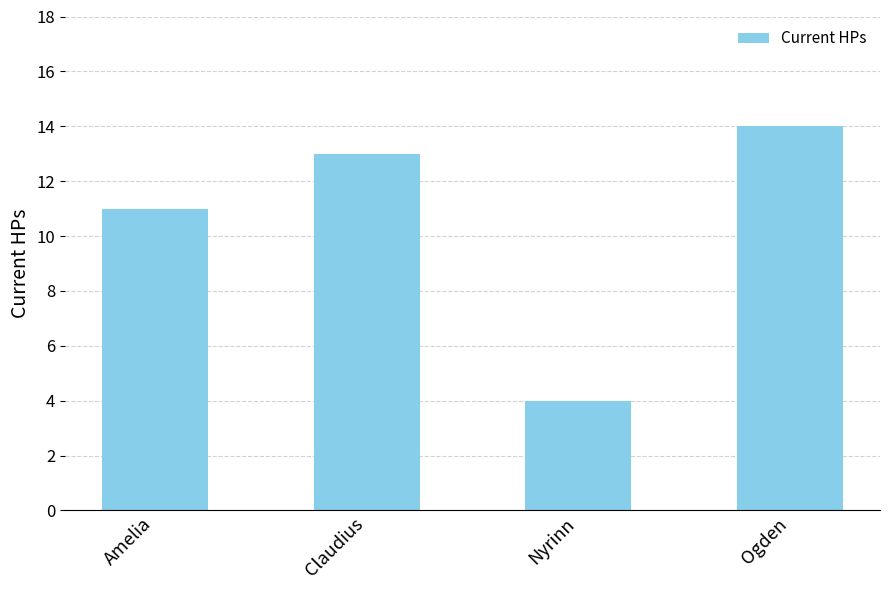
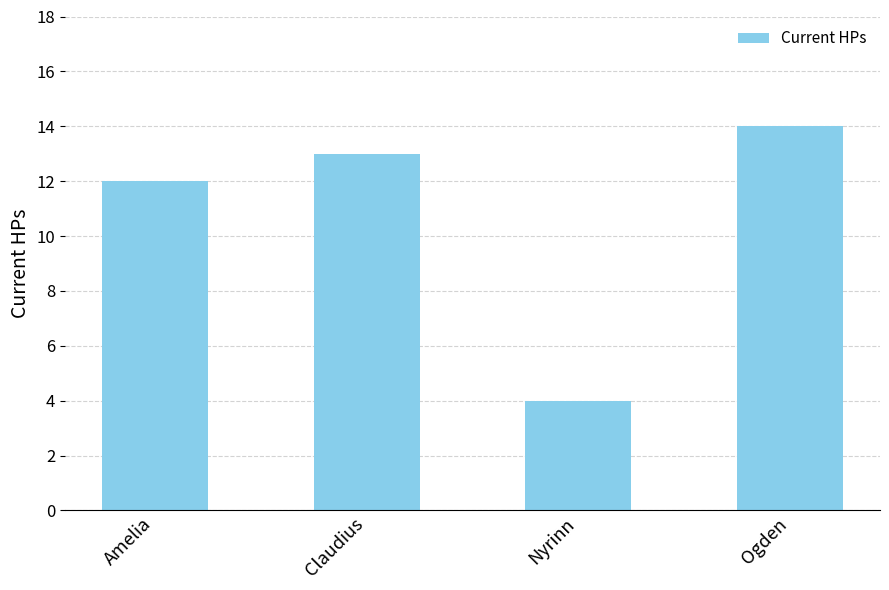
Amelia: 11 -> 12
